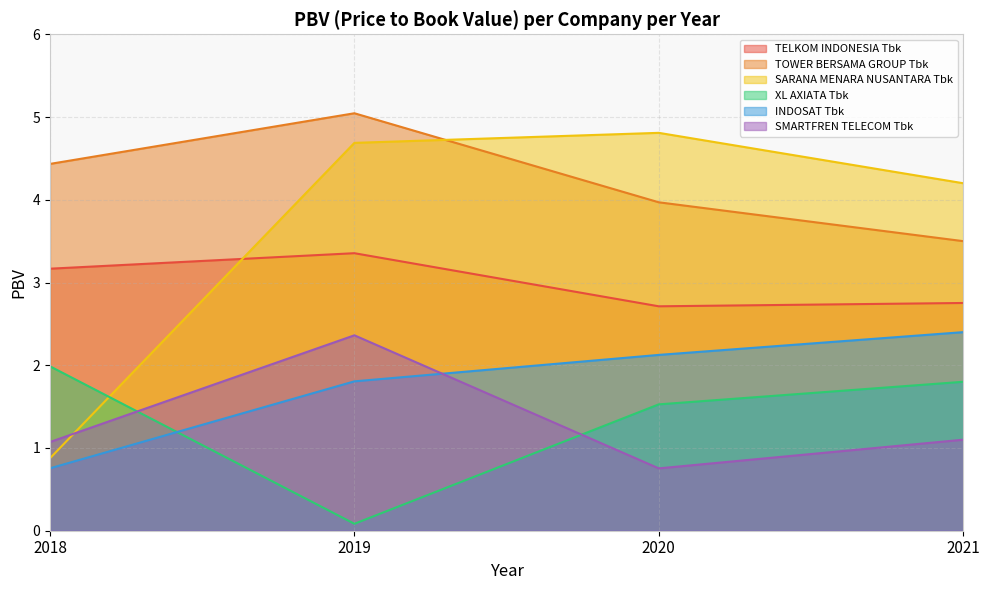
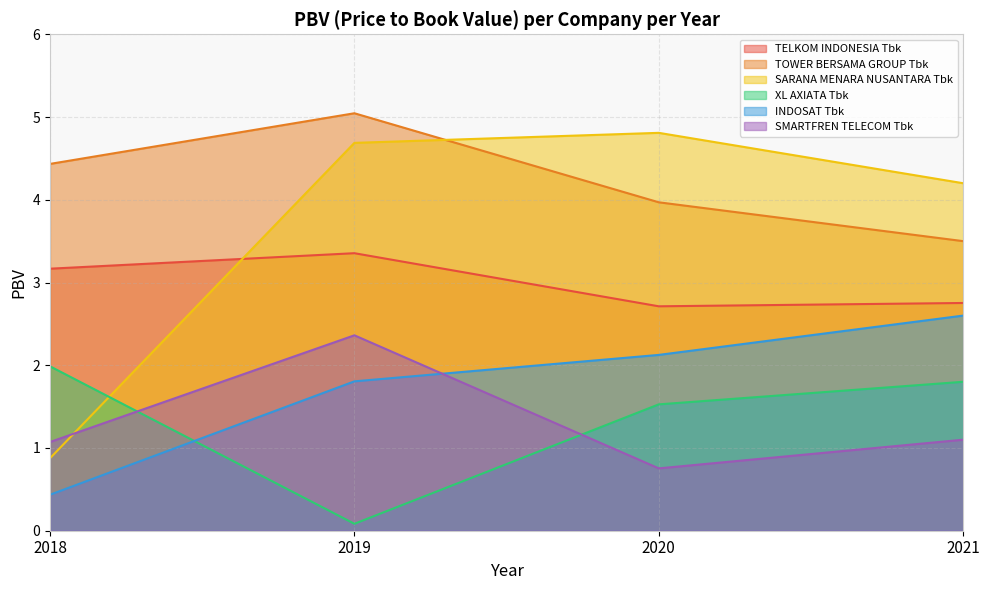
INDOSAT Tbk, 2018: 0.8 -> 0.4
INDOSAT Tbk, 2021: 2.4 -> 2.6
